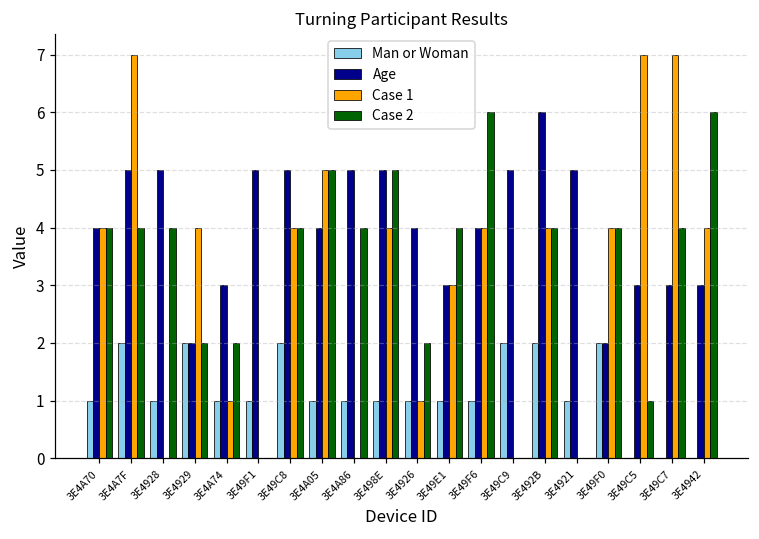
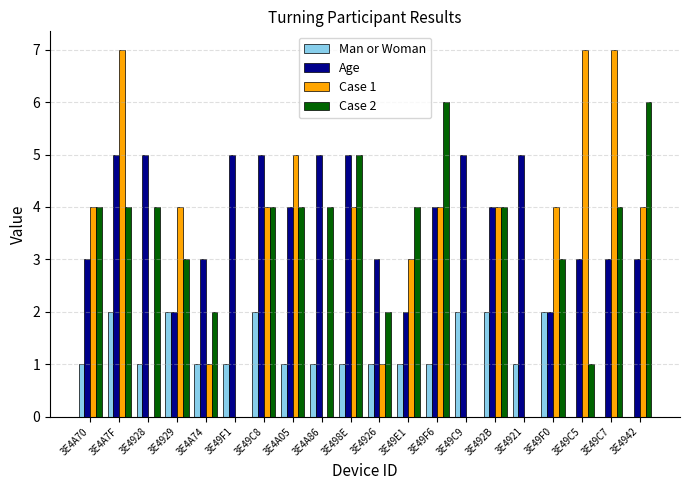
Age, 3E4A70: 4 -> 3
Case 2, 3E4929: 2 -> 3
Case 2, 3E4A05: 5 -> 4
Age, 3E4926: 4 -> 3
Age, 3E49E1: 3 -> 2
Age, 3E492B: 6 -> 4
Case 2, 3E49F0: 4 -> 3
